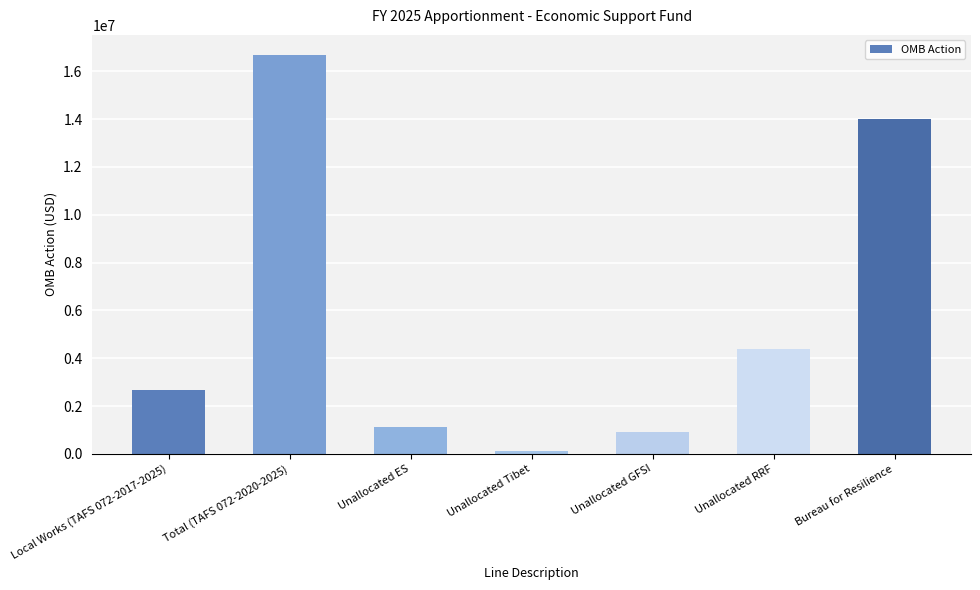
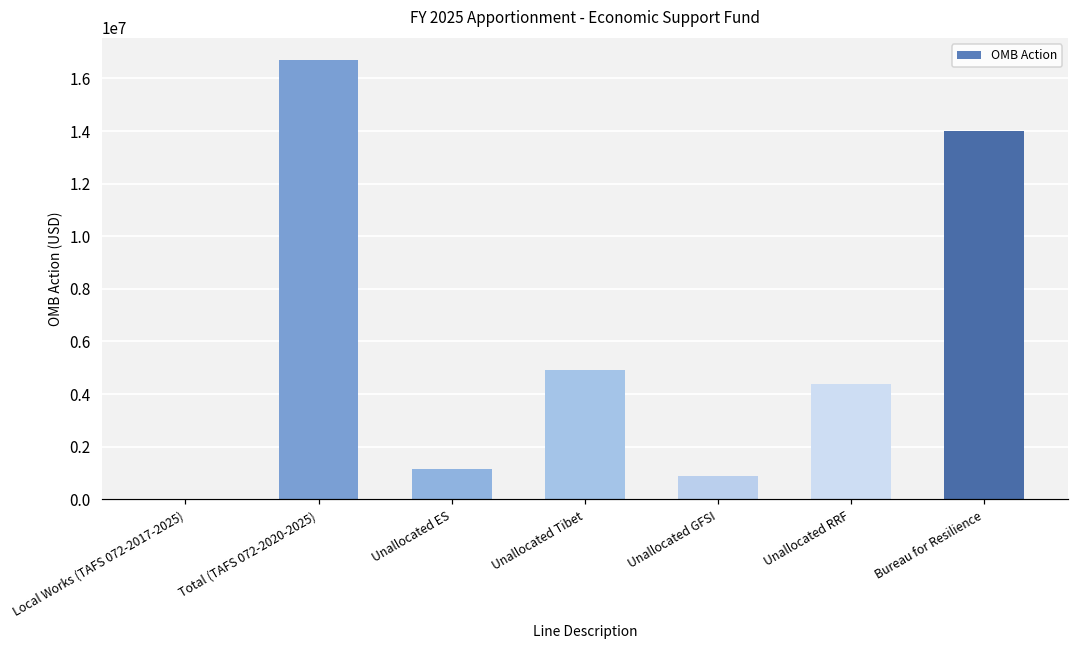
Local Works (TAFS 072-2017-2025): 2700000 -> 0
Unallocated Tibet: 100000 -> 4900000
